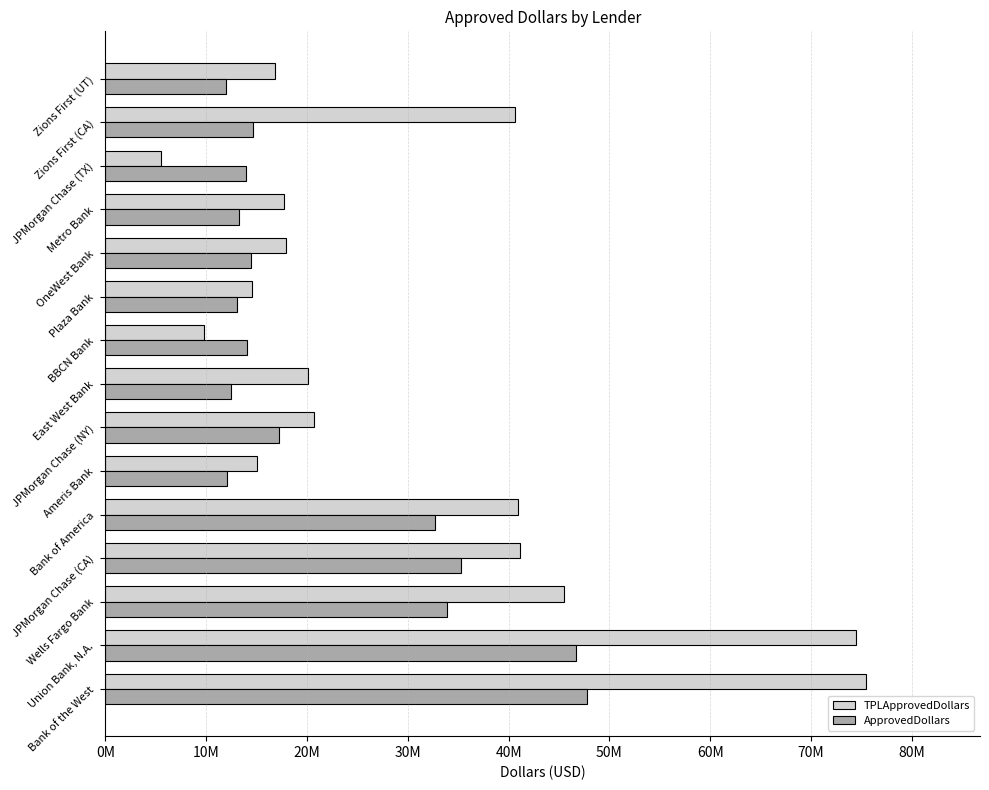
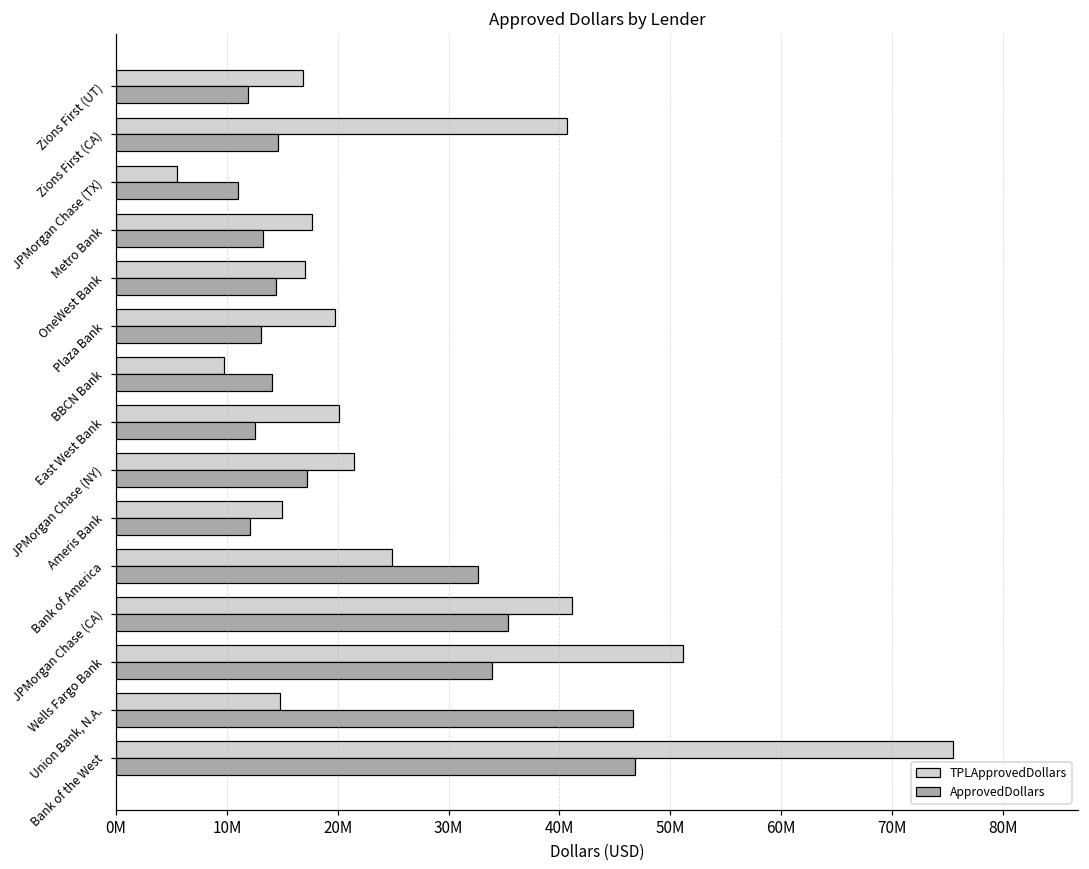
ApprovedDollars, JPMorgan Chase (TX): 13900000 -> 11000000
TPLApprovedDollars, OneWest Bank: 18000000 -> 17000000
TPLApprovedDollars, Plaza Bank: 14600000 -> 19800000
TPLApprovedDollars, JPMorgan Chase (NY): 20700000 -> 21500000
TPLApprovedDollars, Bank of America: 40900000 -> 24900000
TPLApprovedDollars, Wells Fargo Bank: 45500000 -> 51200000
TPLApprovedDollars, Union Bank, N.A.: 74500000 -> 14800000
ApprovedDollars, Bank of the West: 47700000 -> 46800000
